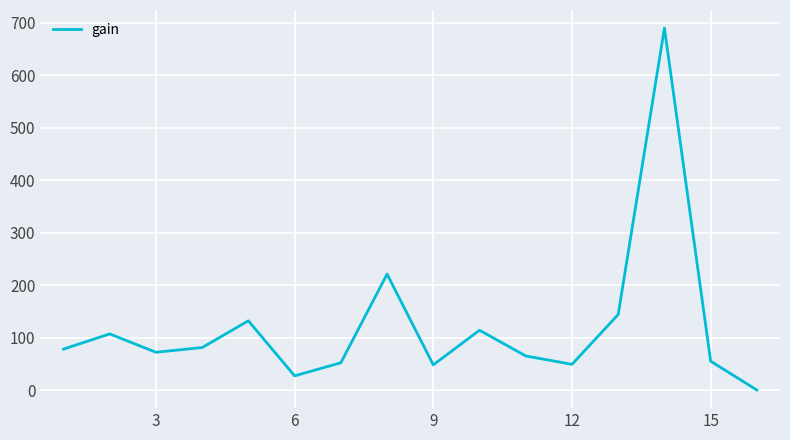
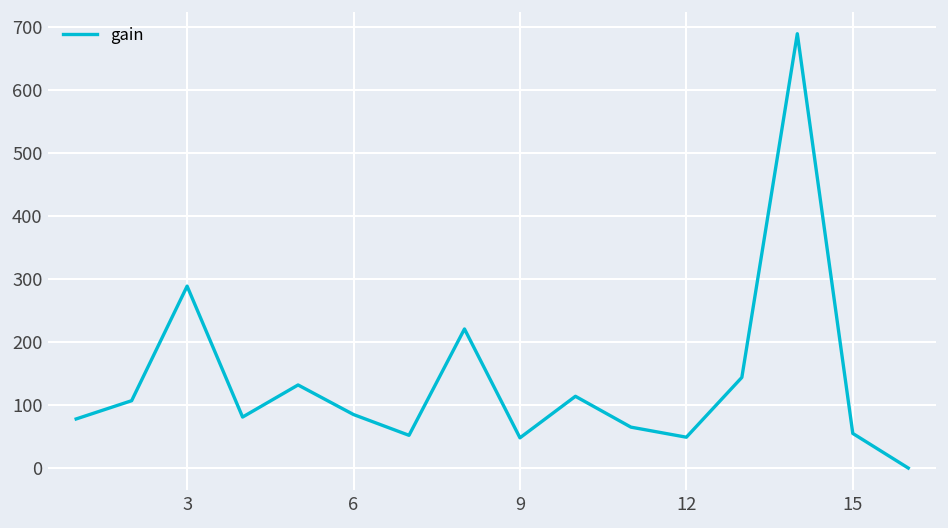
3: 70 -> 290
6: 30 -> 90
